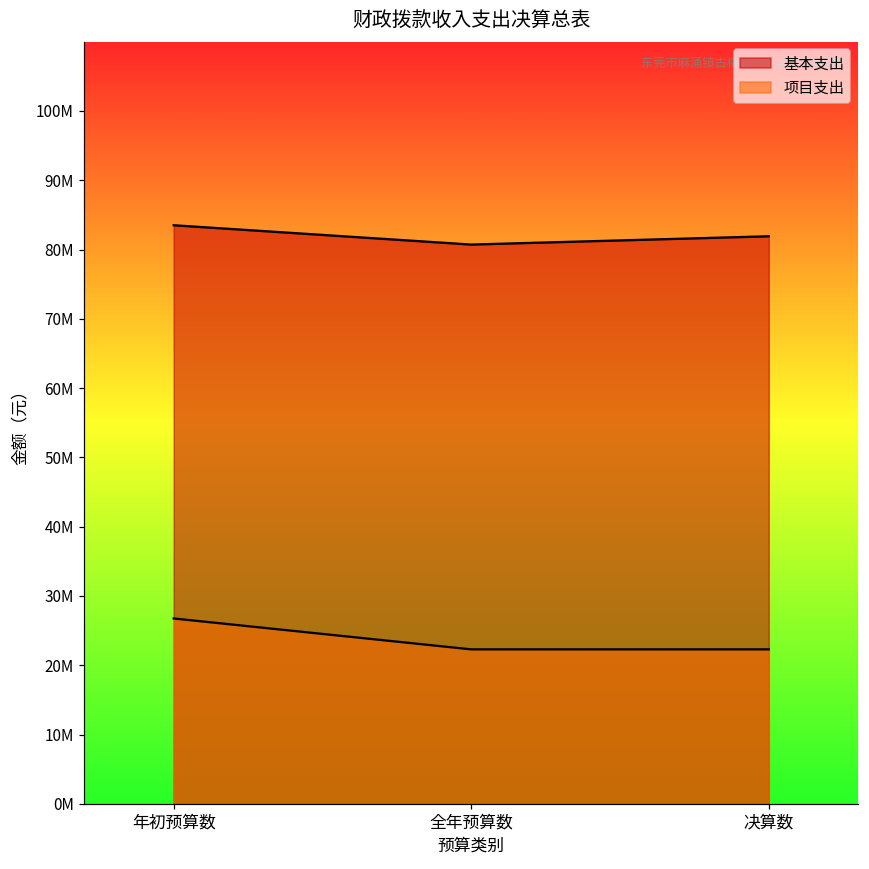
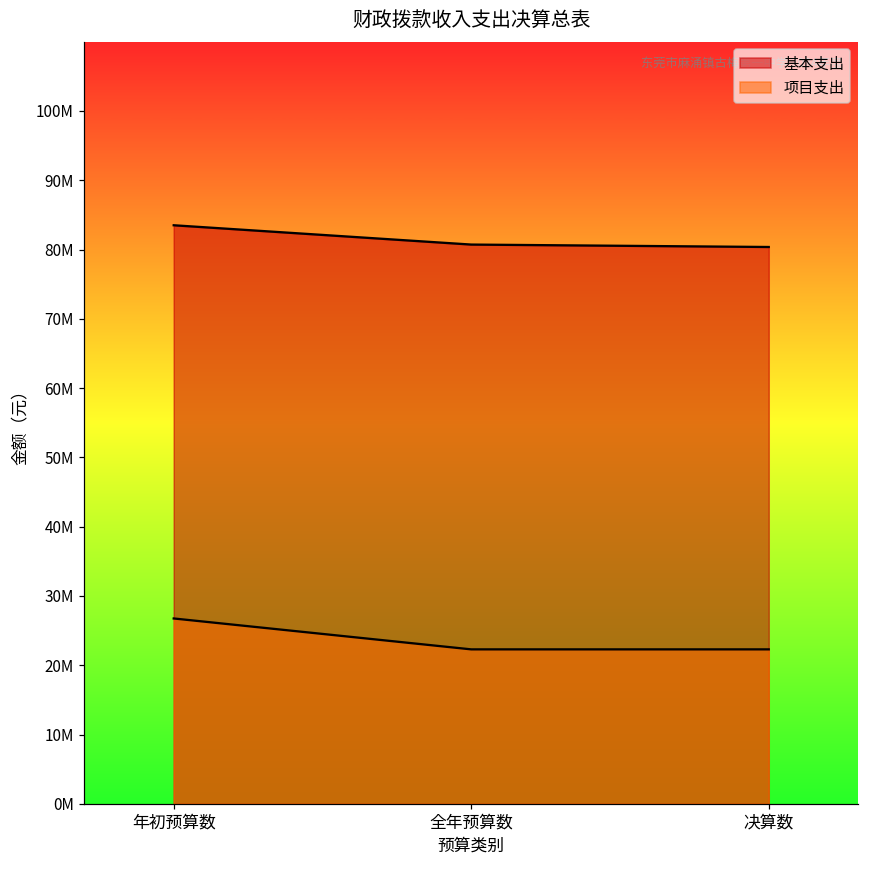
基本支出, 决算数: 82000000 -> 80000000
